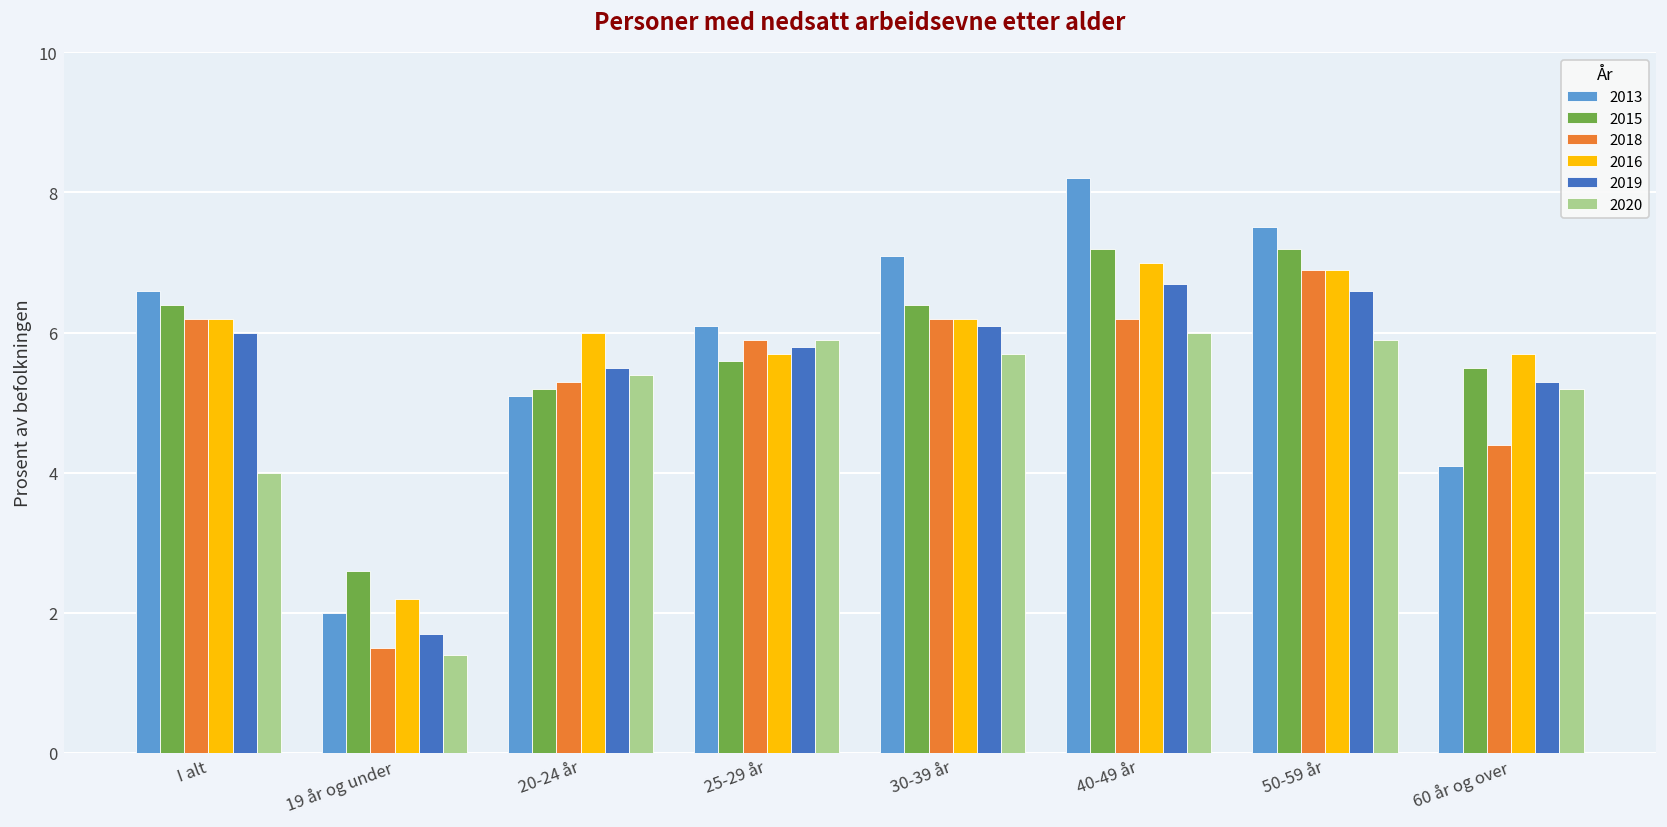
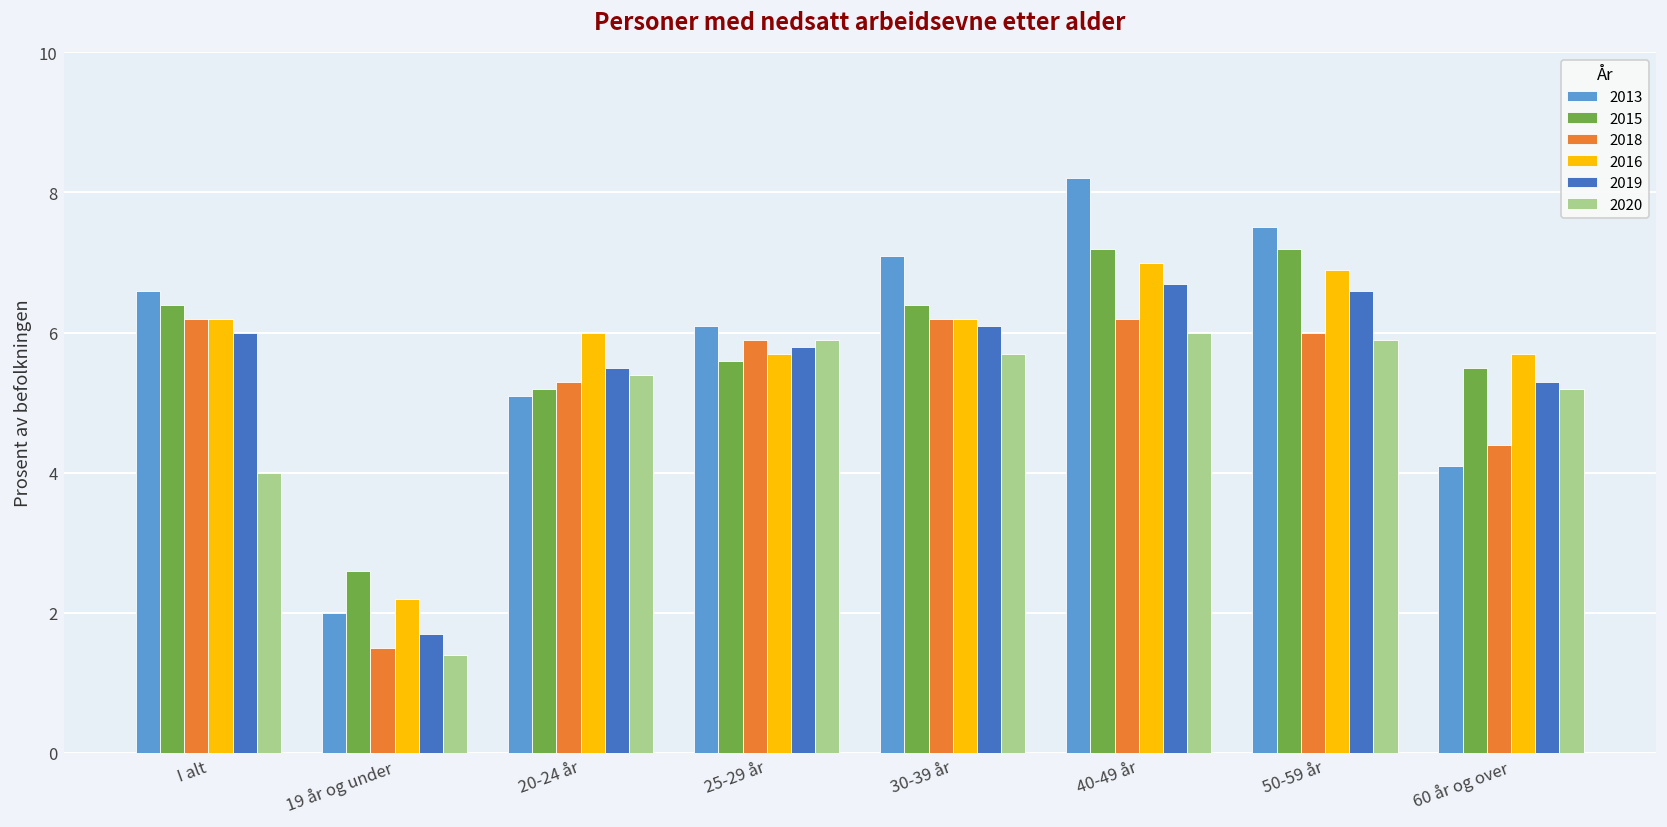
2018, 50-59 år: 6.9 -> 6.0
